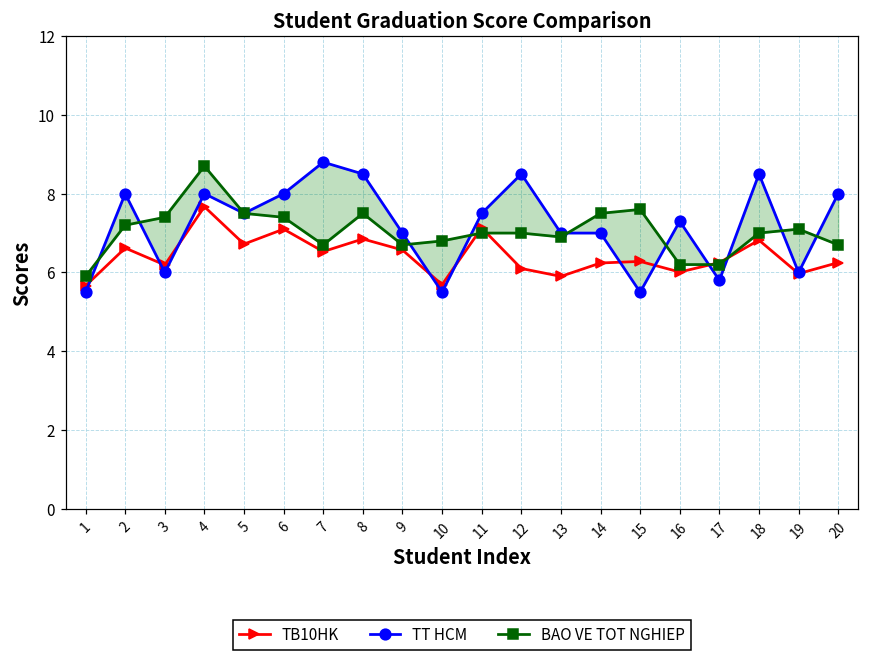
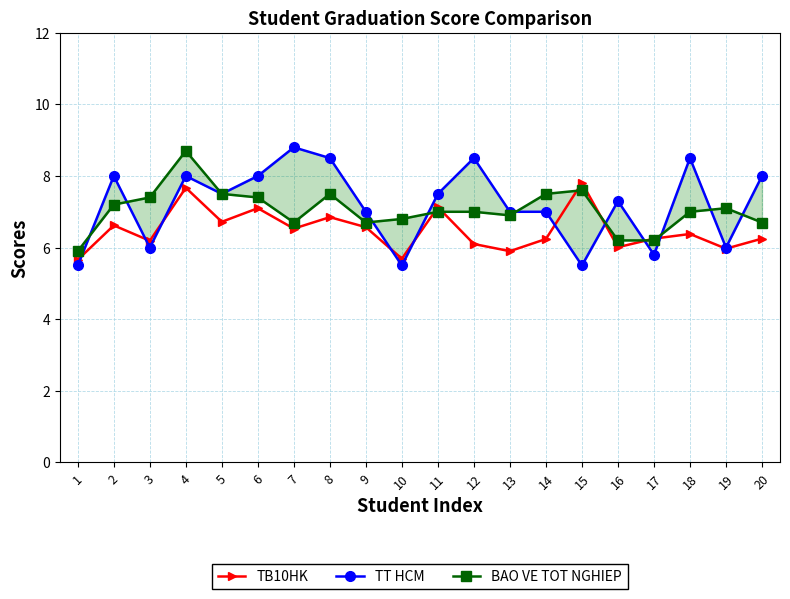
TB10HK, 15: 6.3 -> 7.8
TB10HK, 18: 6.8 -> 6.4
